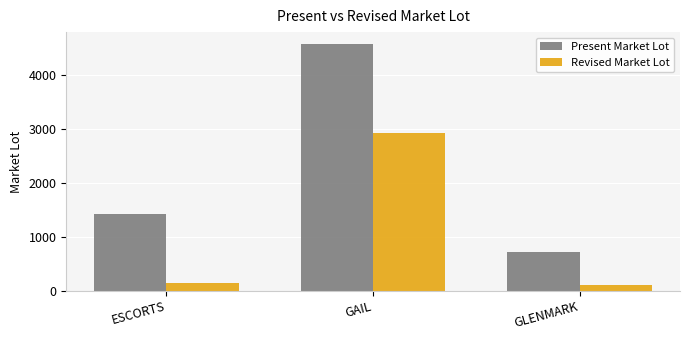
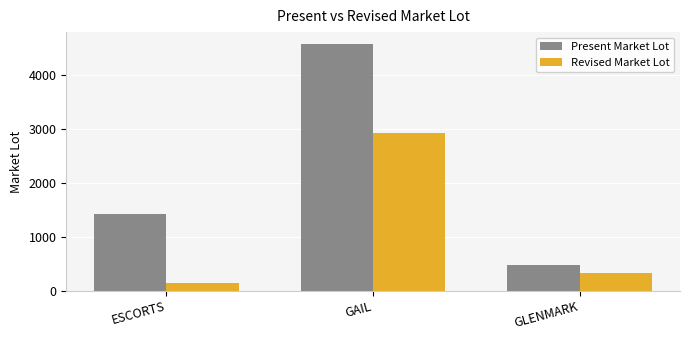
Present Market Lot, GLENMARK: 700 -> 500
Revised Market Lot, GLENMARK: 100 -> 300
